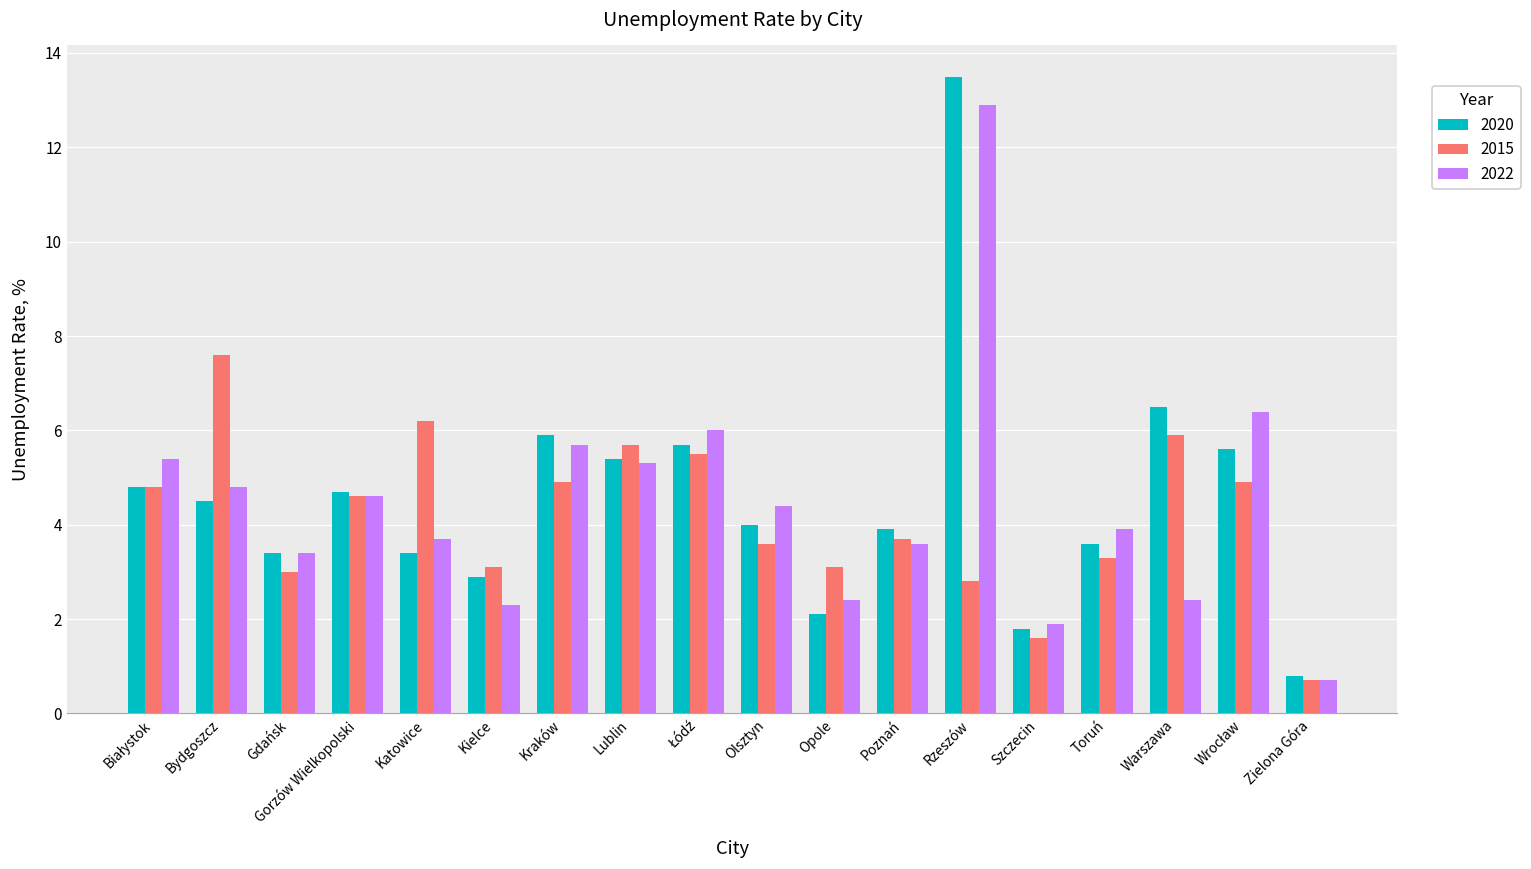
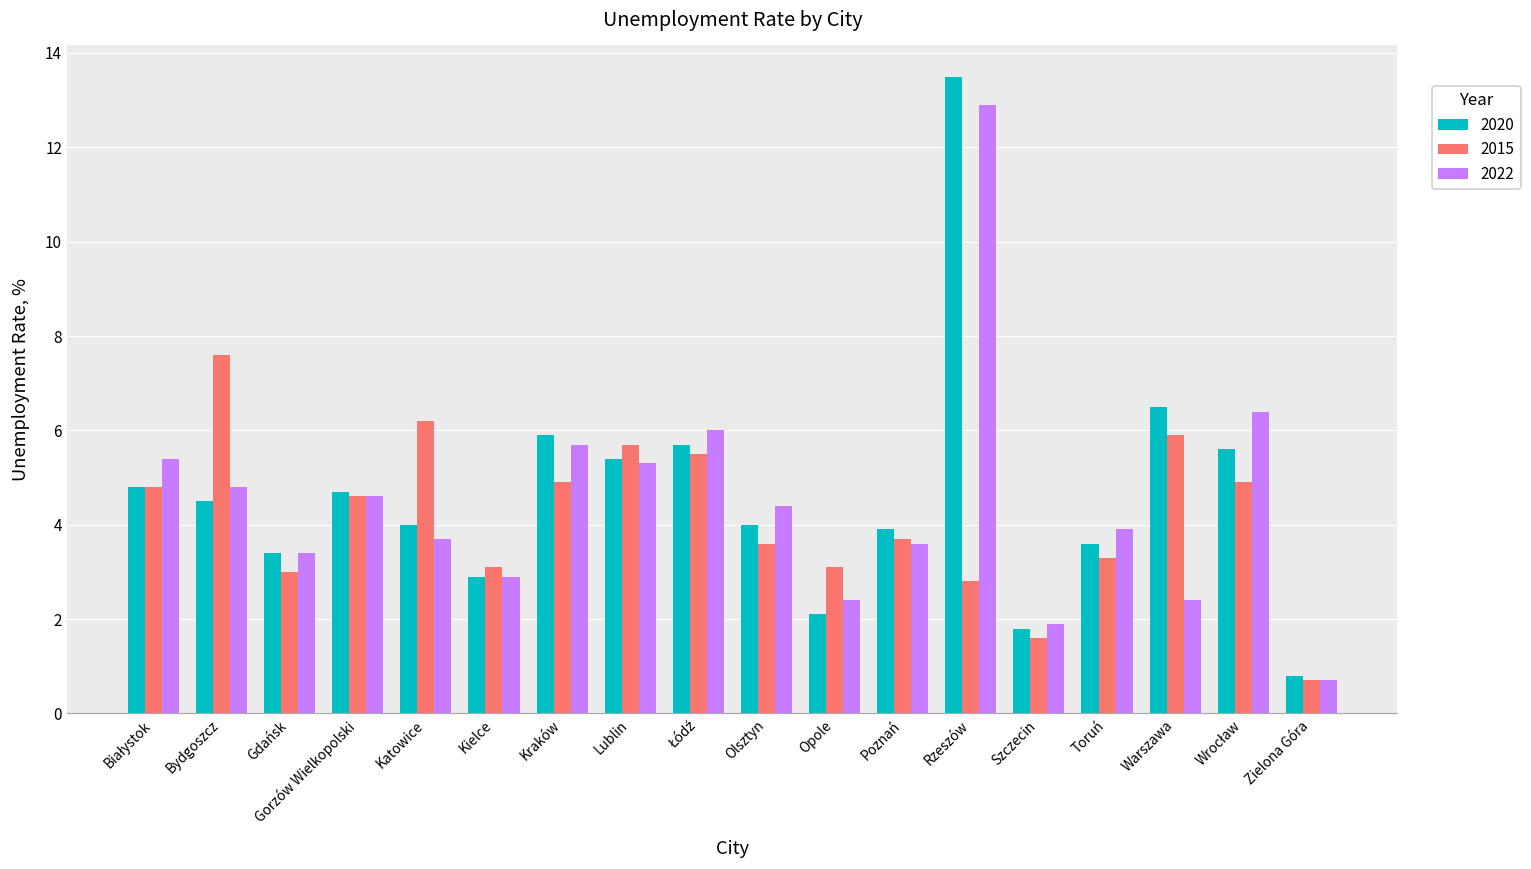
2020, Katowice: 3.4 -> 4.0
2022, Kielce: 2.3 -> 2.9
